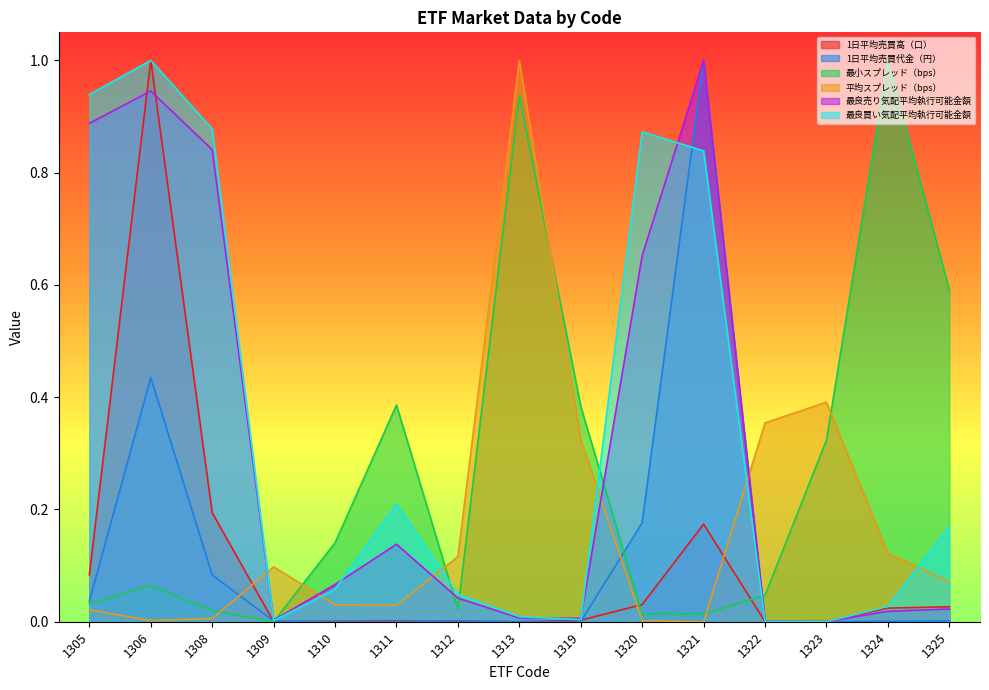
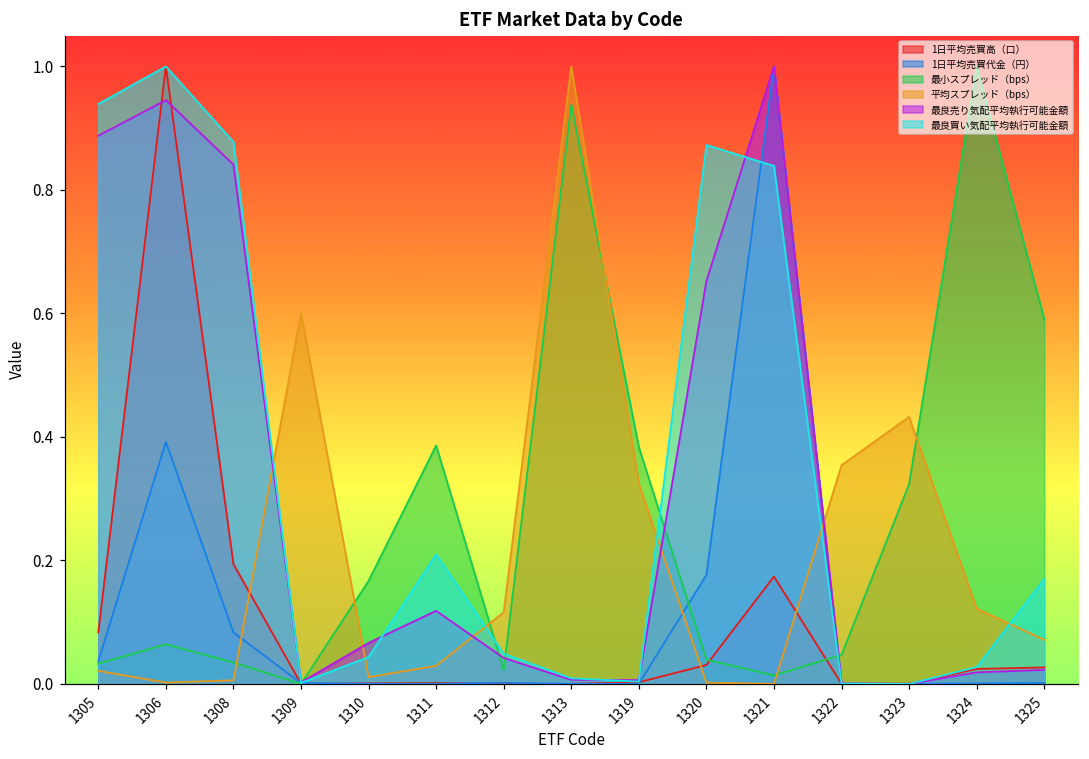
1日平均売買代金（円）, 1306: 0.43 -> 0.39
最小スプレッド（bps）, 1308: 0.02 -> 0.03
平均スプレッド（bps）, 1309: 0.10 -> 0.60
最小スプレッド（bps）, 1310: 0.14 -> 0.17
平均スプレッド（bps）, 1310: 0.03 -> 0.01
最良買い気配平均執行可能金額, 1310: 0.06 -> 0.04
最良売り気配平均執行可能金額, 1311: 0.14 -> 0.12
最小スプレッド（bps）, 1320: 0.01 -> 0.04
平均スプレッド（bps）, 1323: 0.39 -> 0.43
